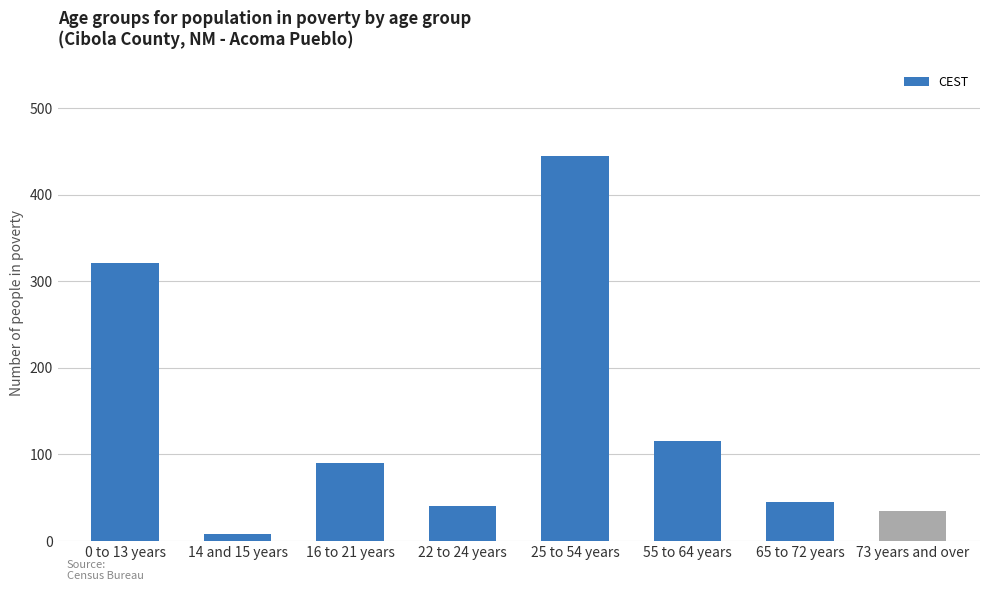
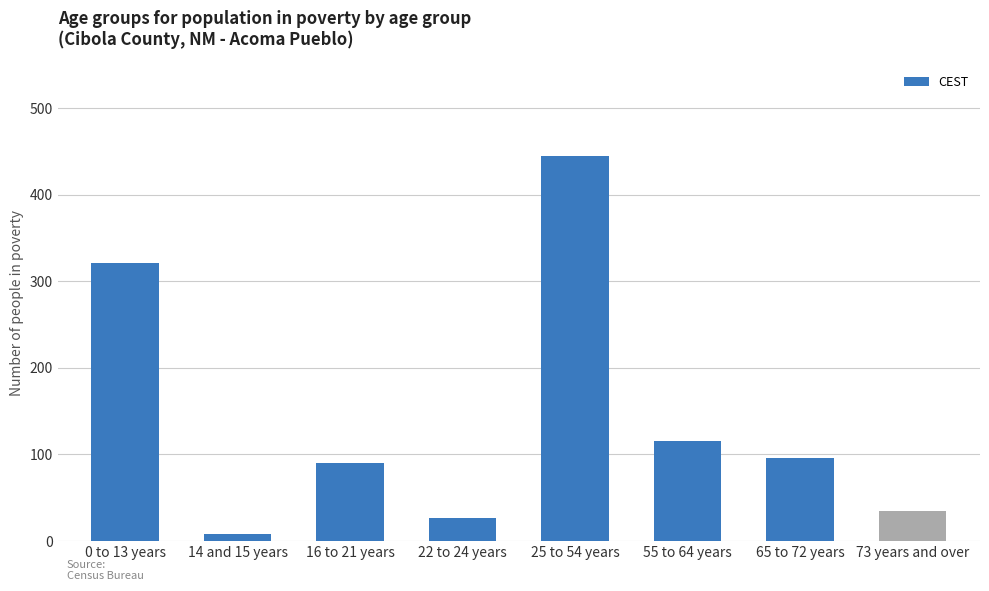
22 to 24 years: 40 -> 30
65 to 72 years: 50 -> 100
